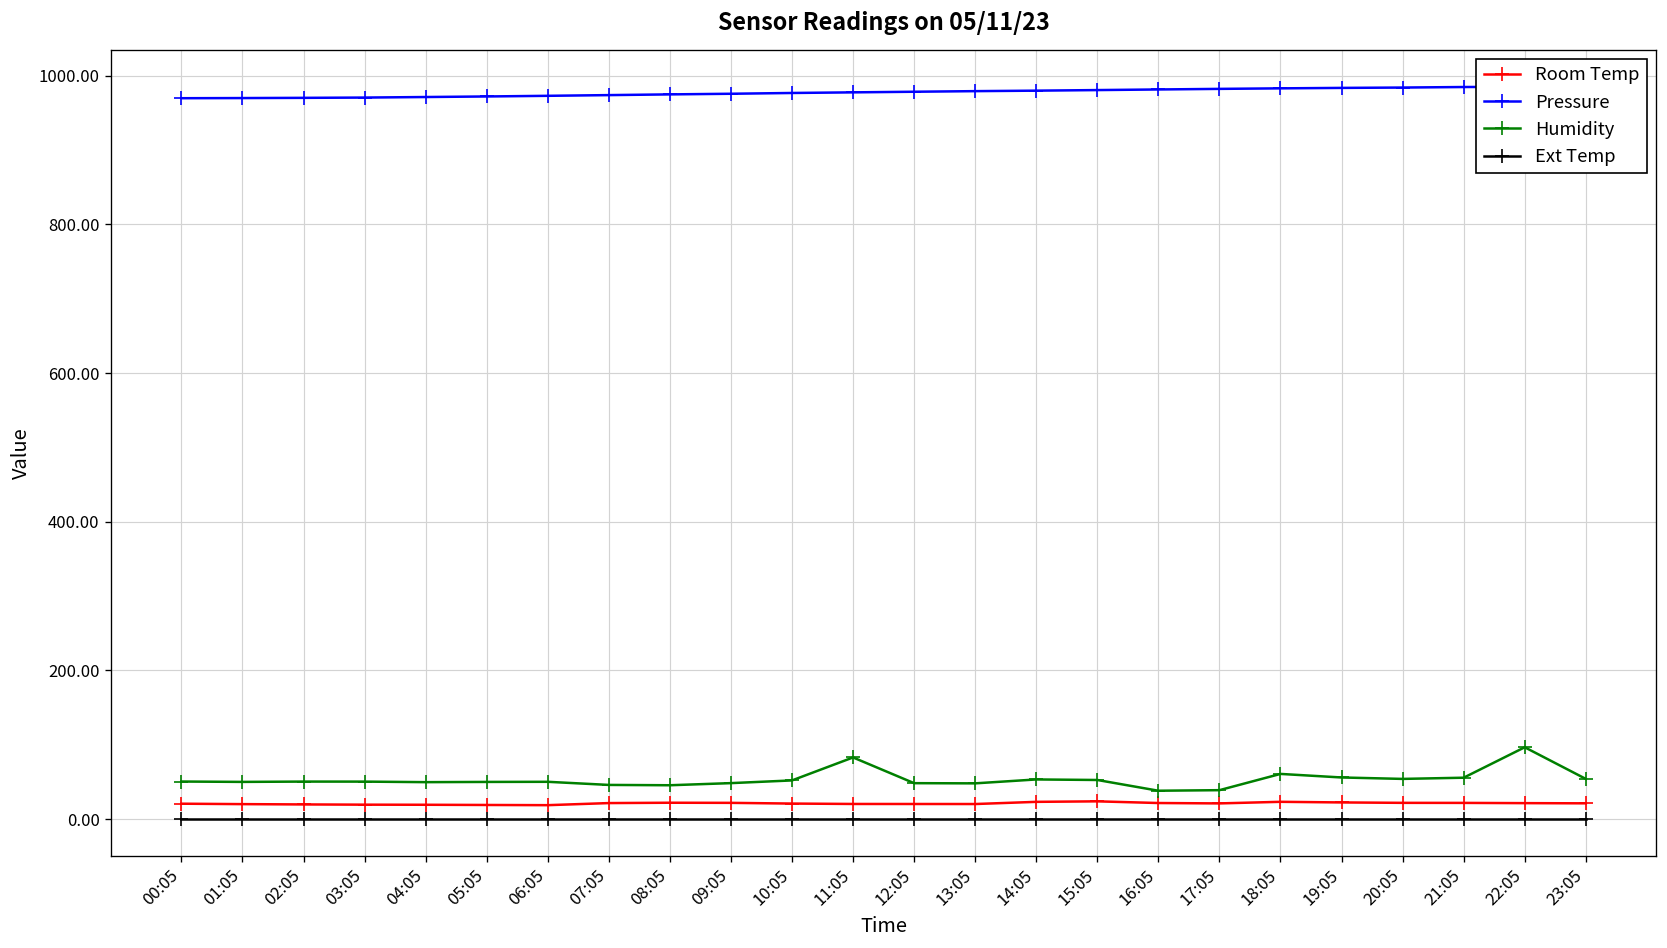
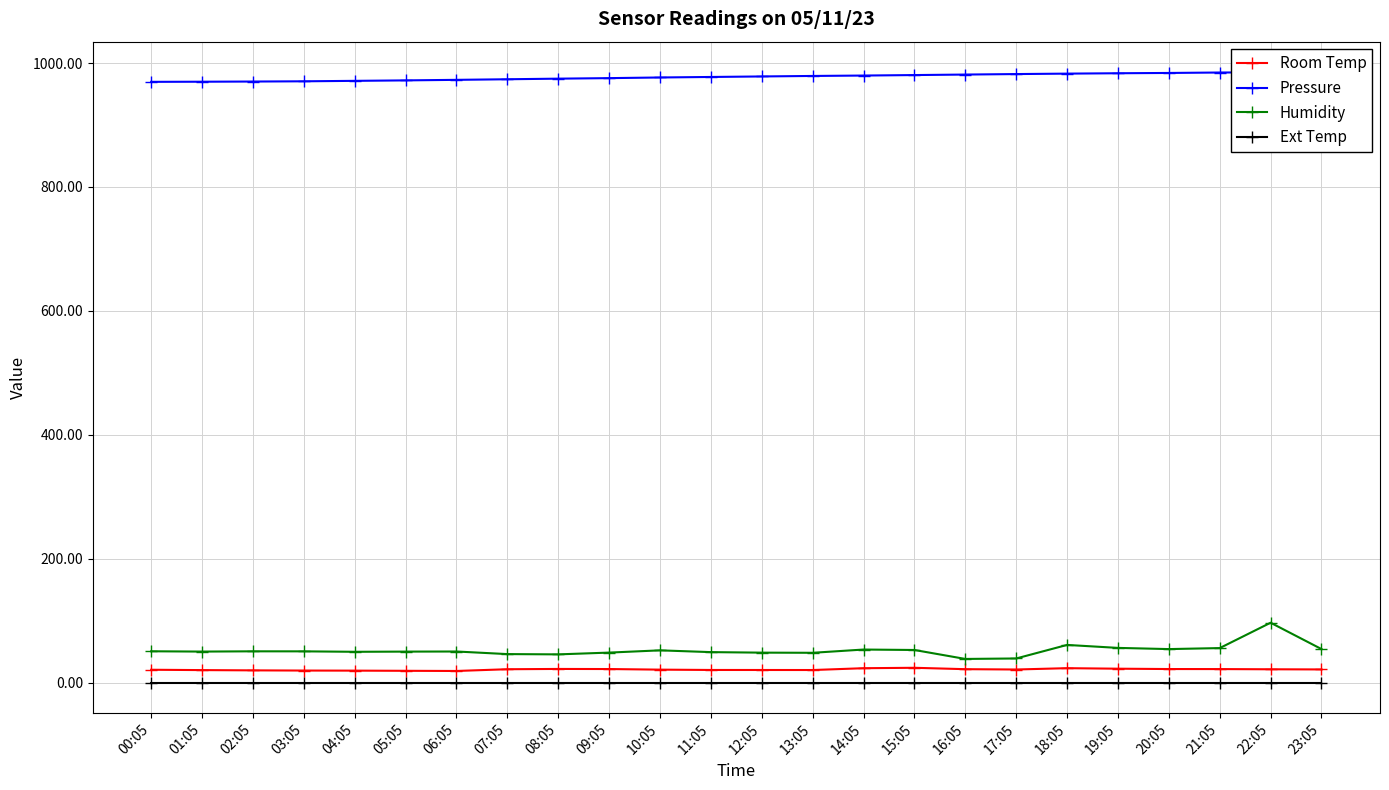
Humidity, 11:05: 80 -> 50
